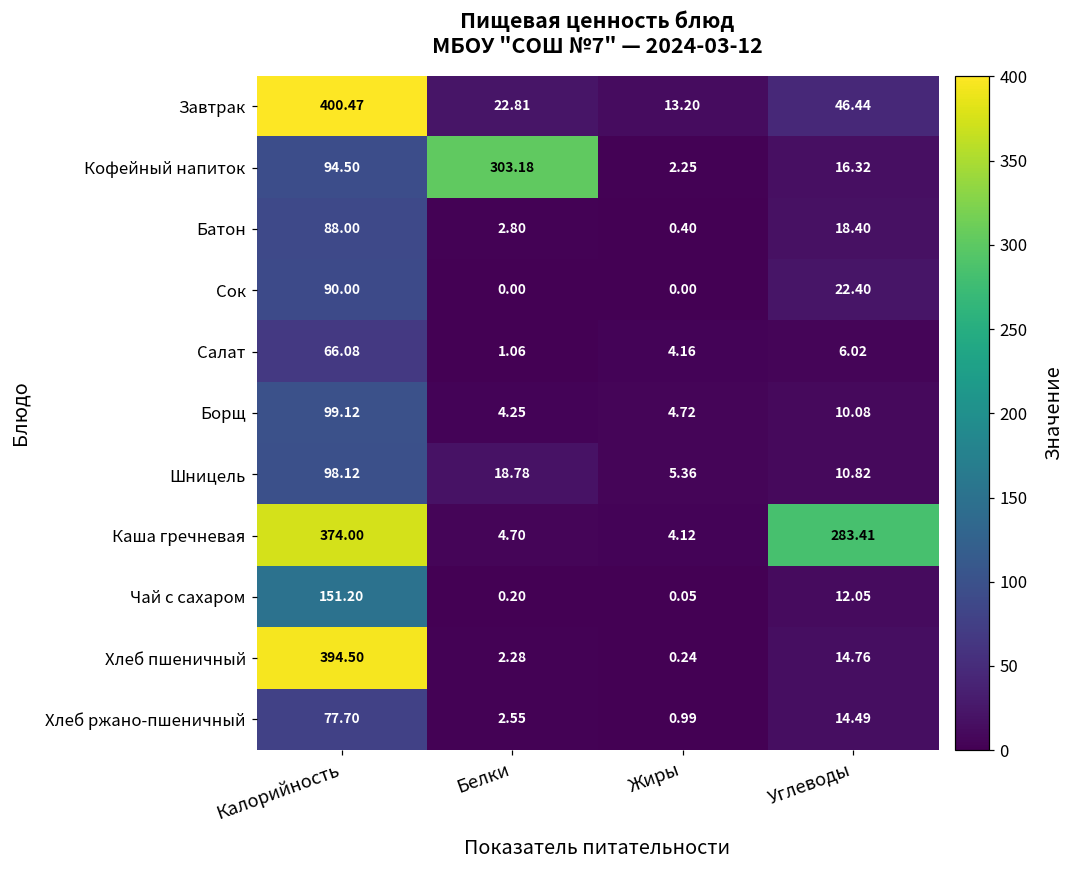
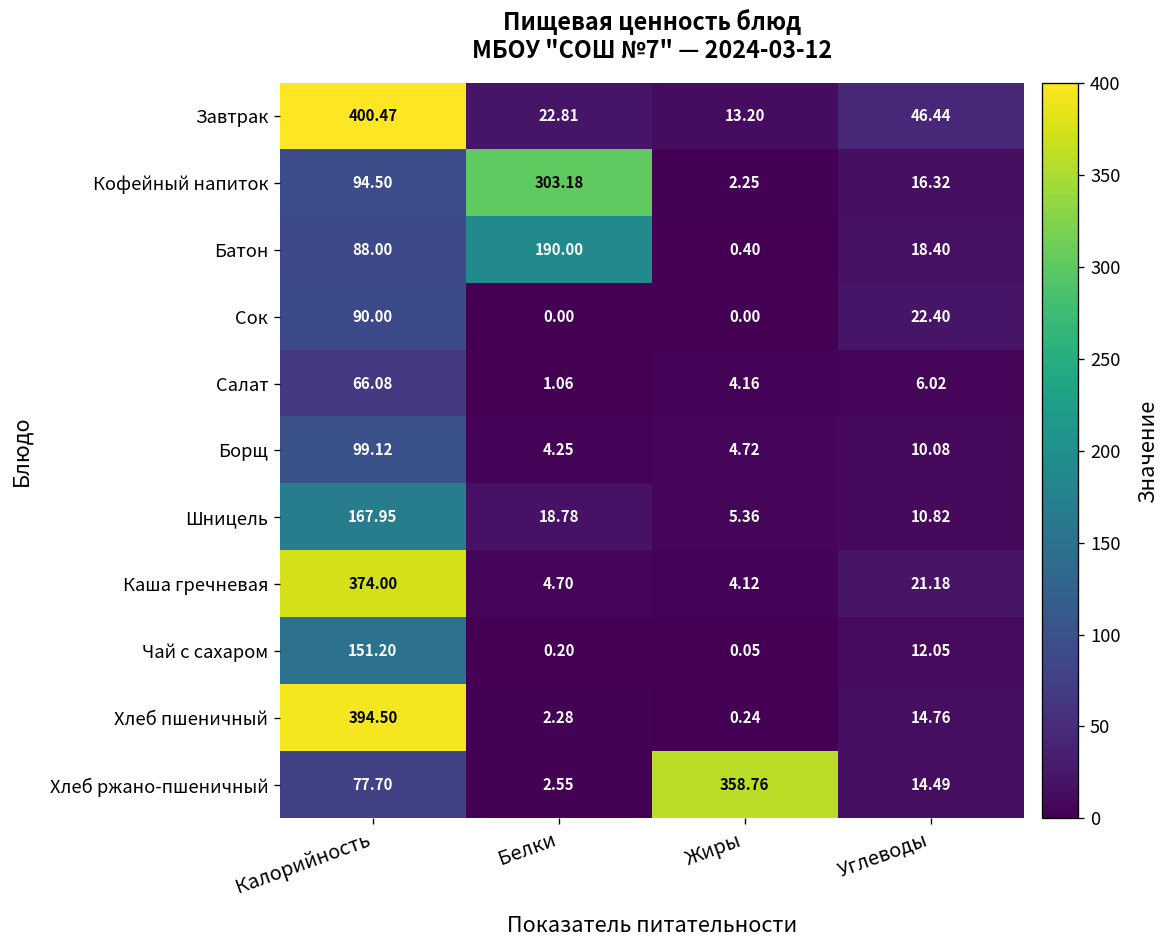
Батон, Белки: 2.80 -> 190.00
Шницель, Калорийность: 98.12 -> 167.95
Каша гречневая, Углеводы: 283.41 -> 21.18
Хлеб ржано-пшеничный, Жиры: 0.99 -> 358.76
